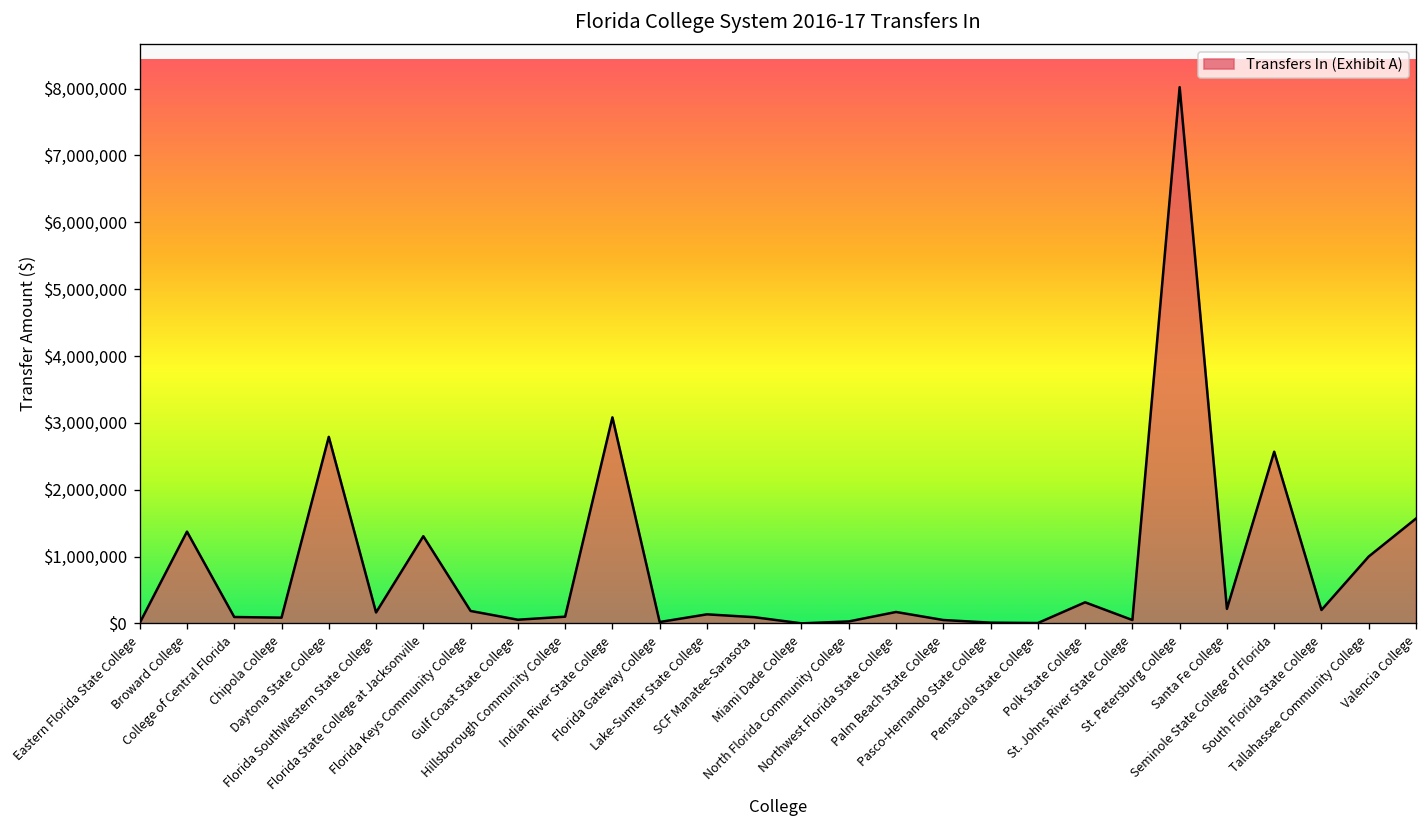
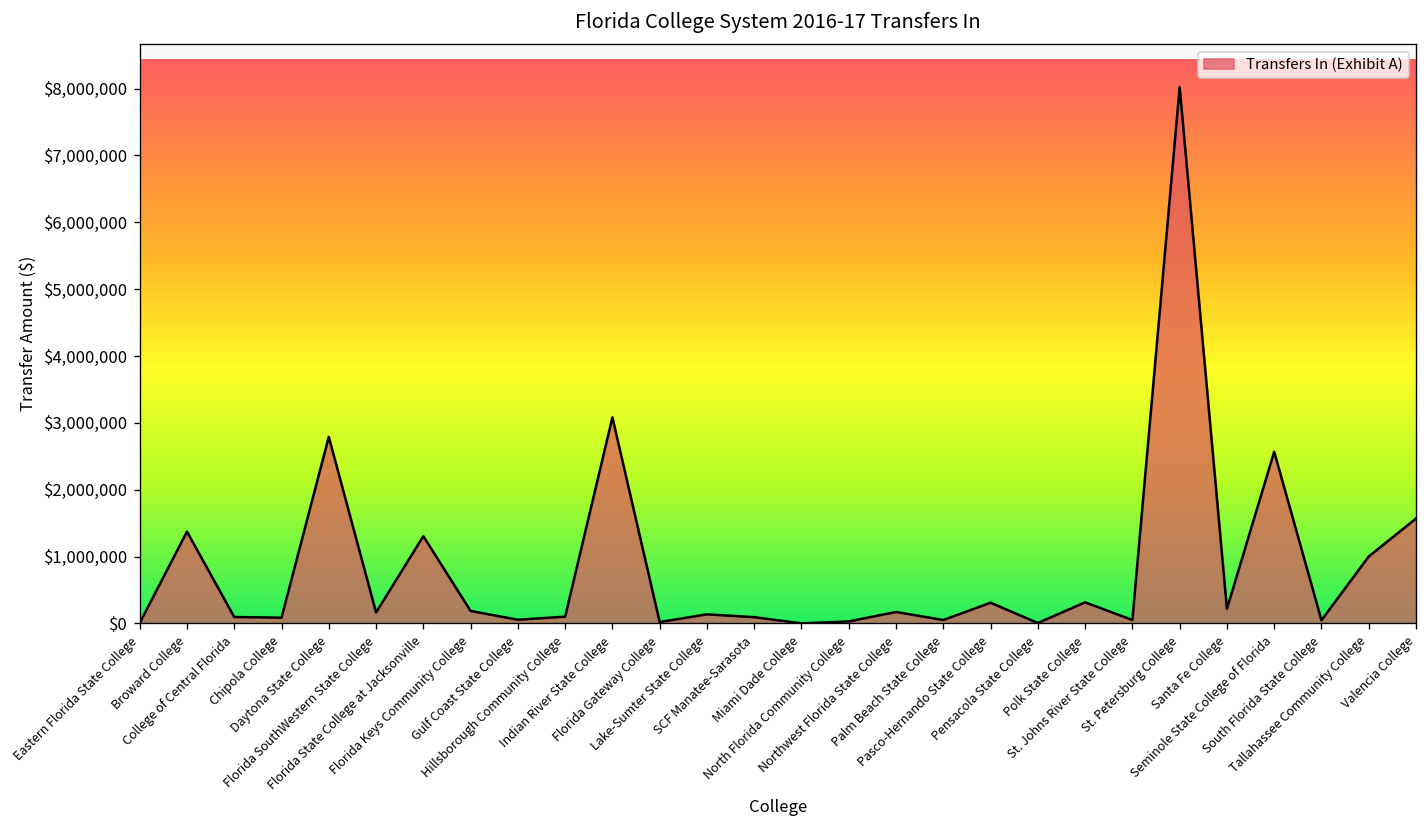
Pasco-Hernando State College: $0 -> $300,000
South Florida State College: $200,000 -> $0
